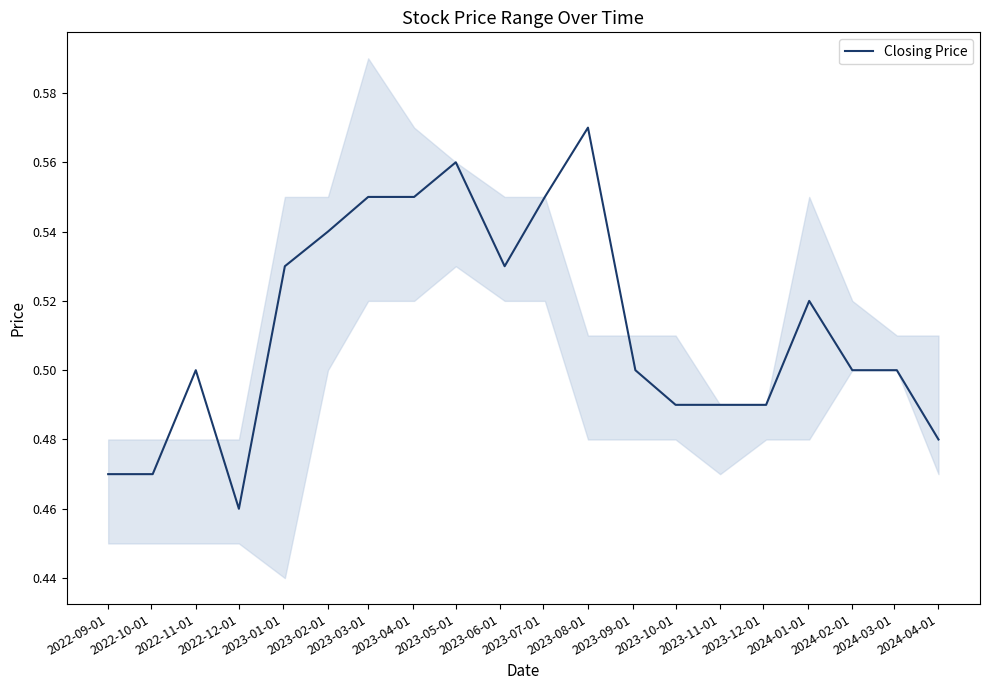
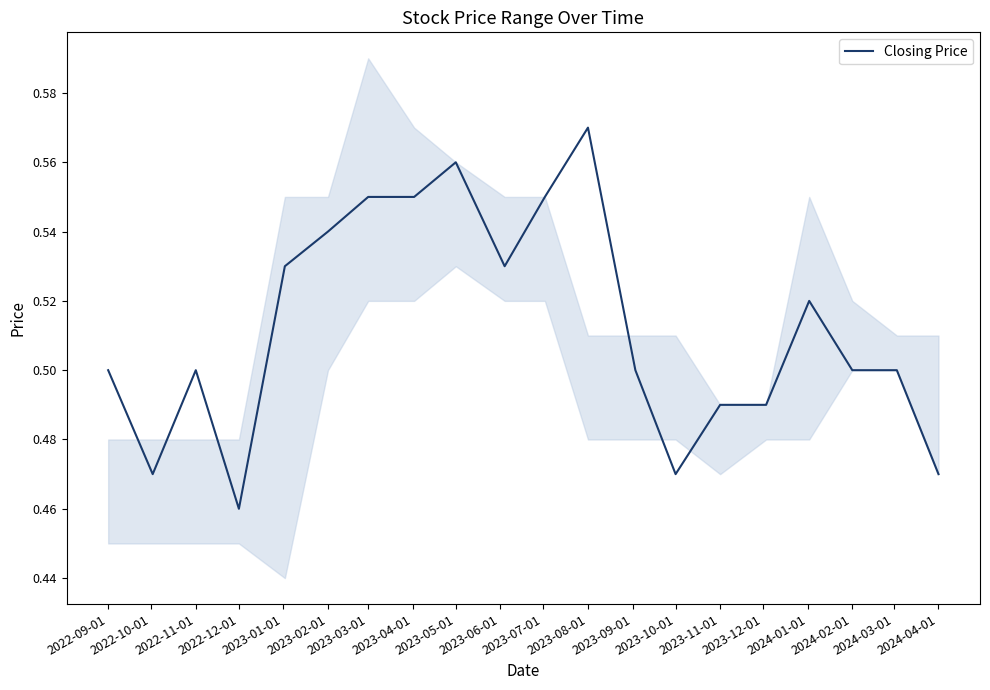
Closing Price, 2022-09-01: 0.47 -> 0.50
Closing Price, 2023-10-01: 0.49 -> 0.47
Closing Price, 2024-04-01: 0.48 -> 0.47
